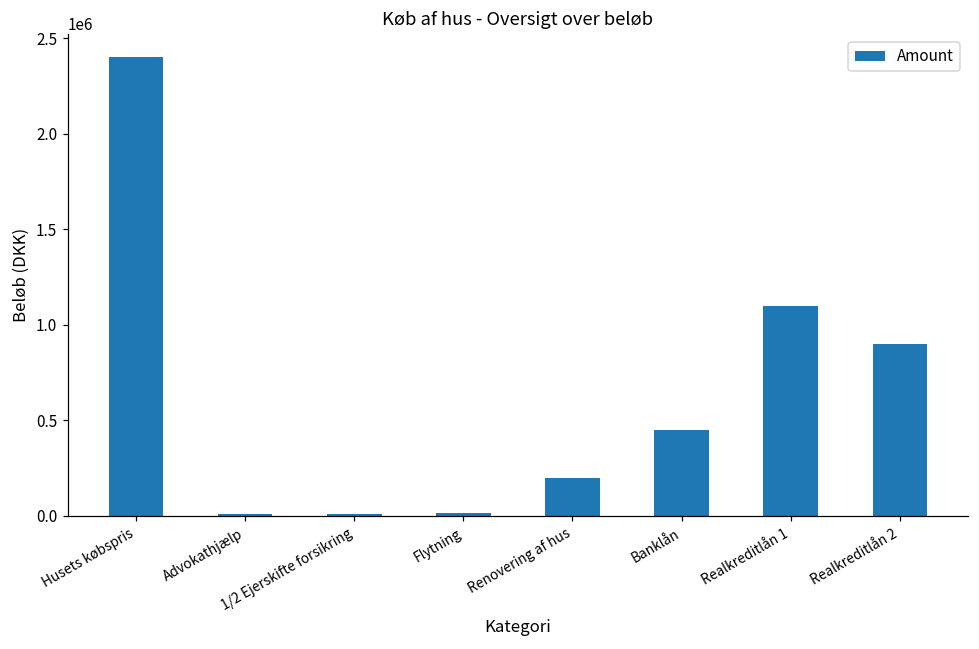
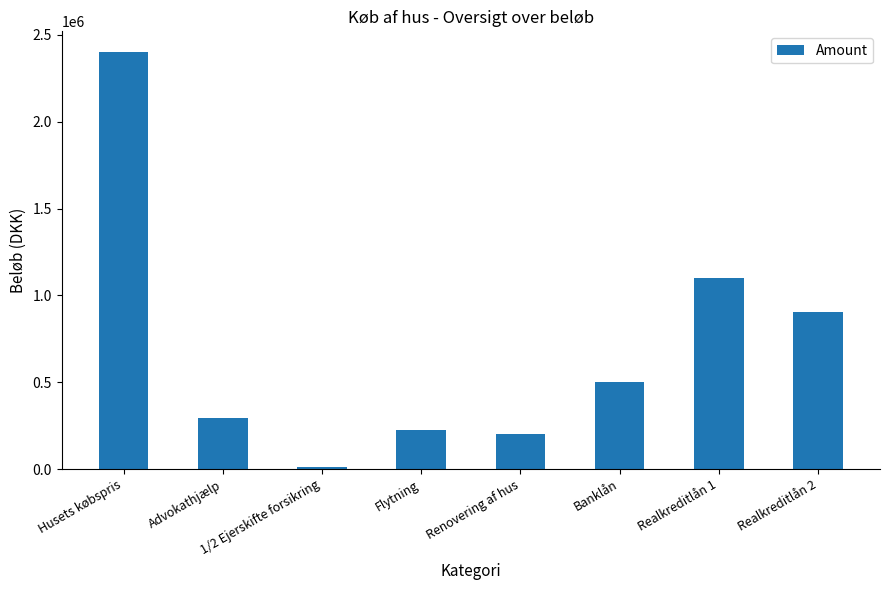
Advokathjælp: 10000 -> 290000
Flytning: 20000 -> 230000
Banklån: 450000 -> 500000
